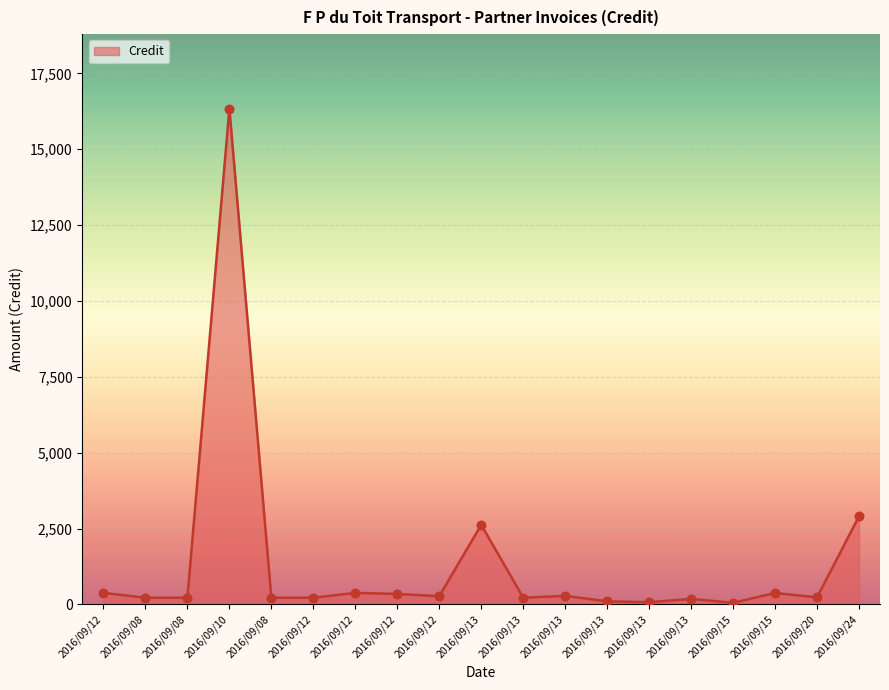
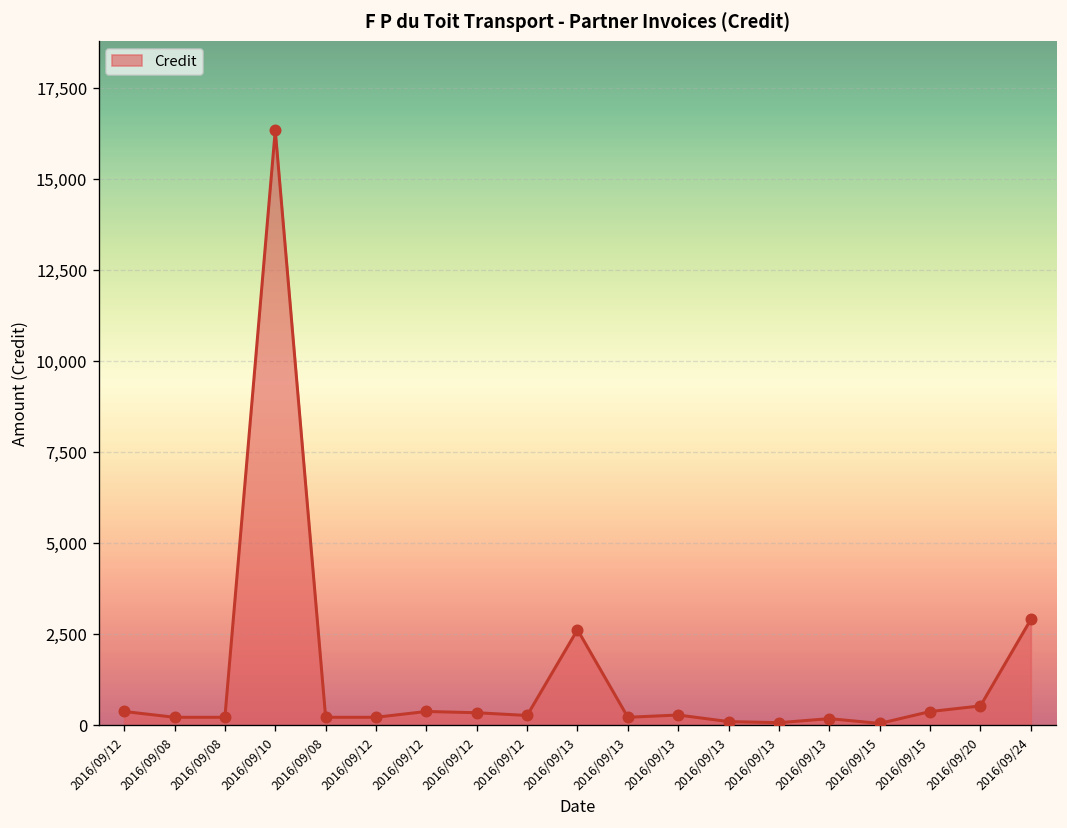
2016/09/20: 200 -> 500
